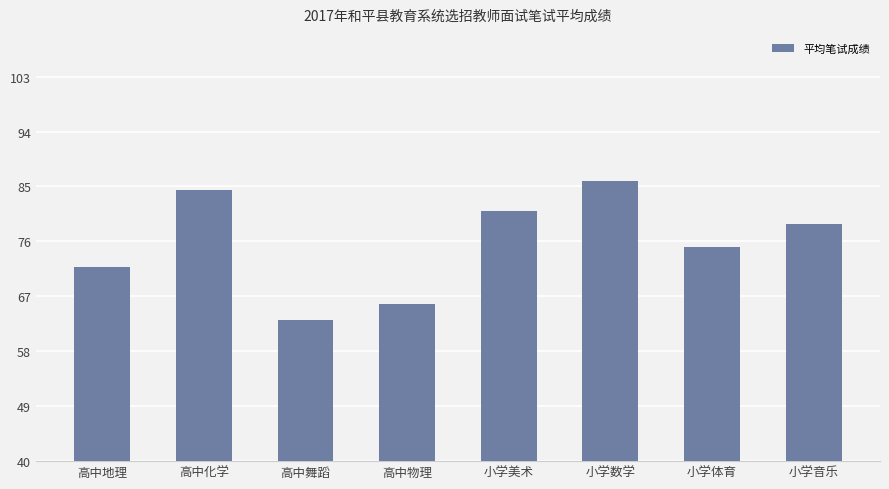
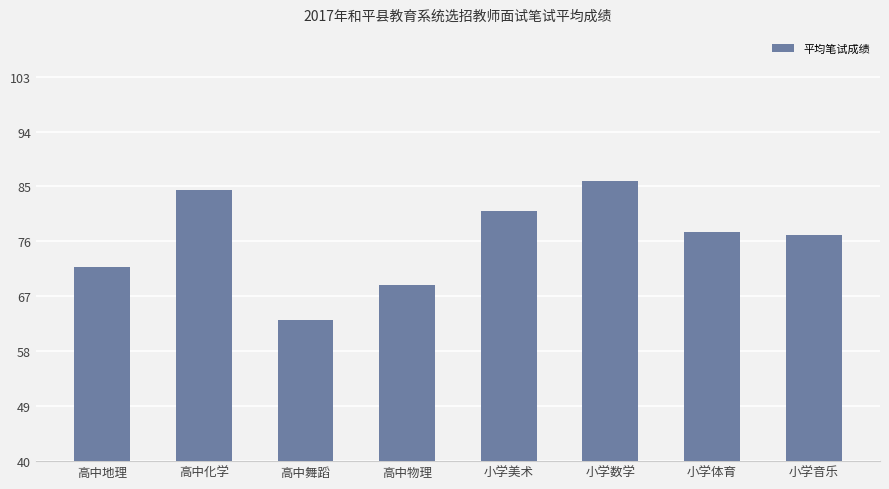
高中物理: 66 -> 69
小学体育: 75 -> 78
小学音乐: 79 -> 77
